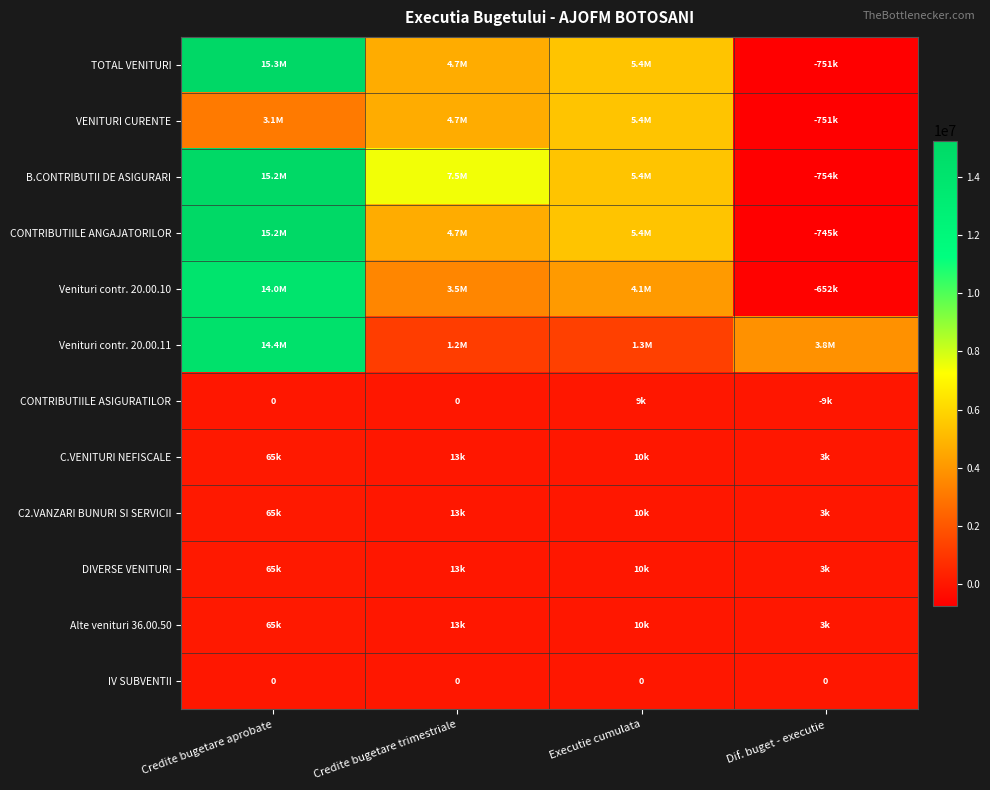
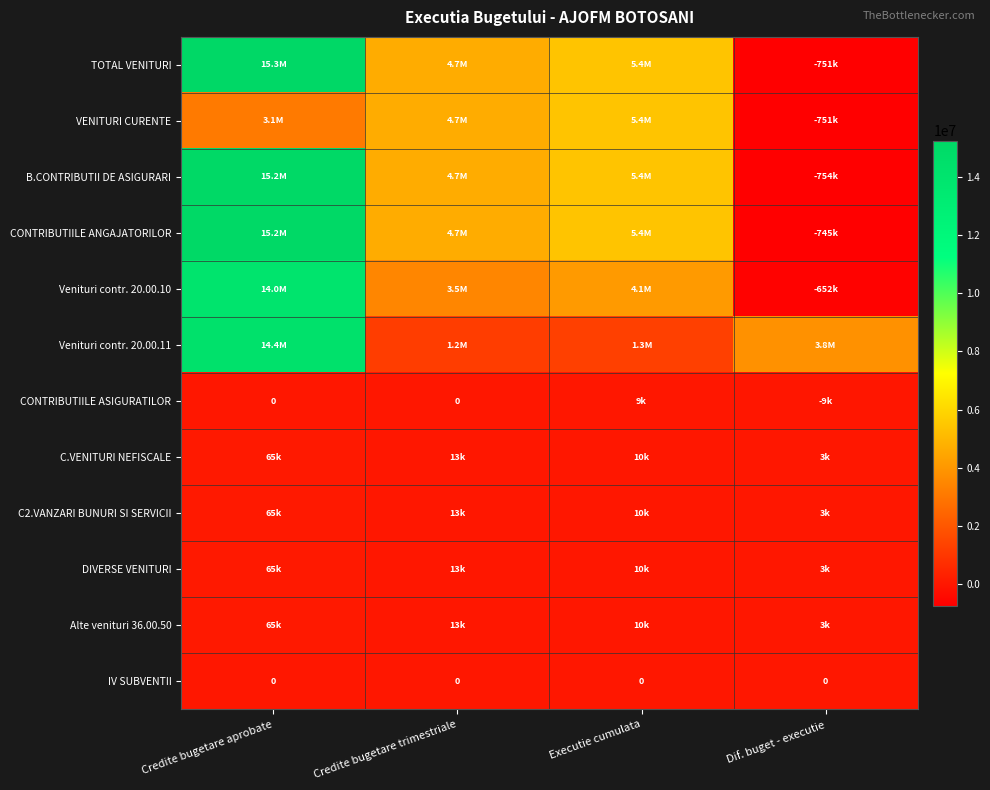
B.CONTRIBUTII DE ASIGURARI, Credite bugetare trimestriale: 7.5M -> 4.7M
